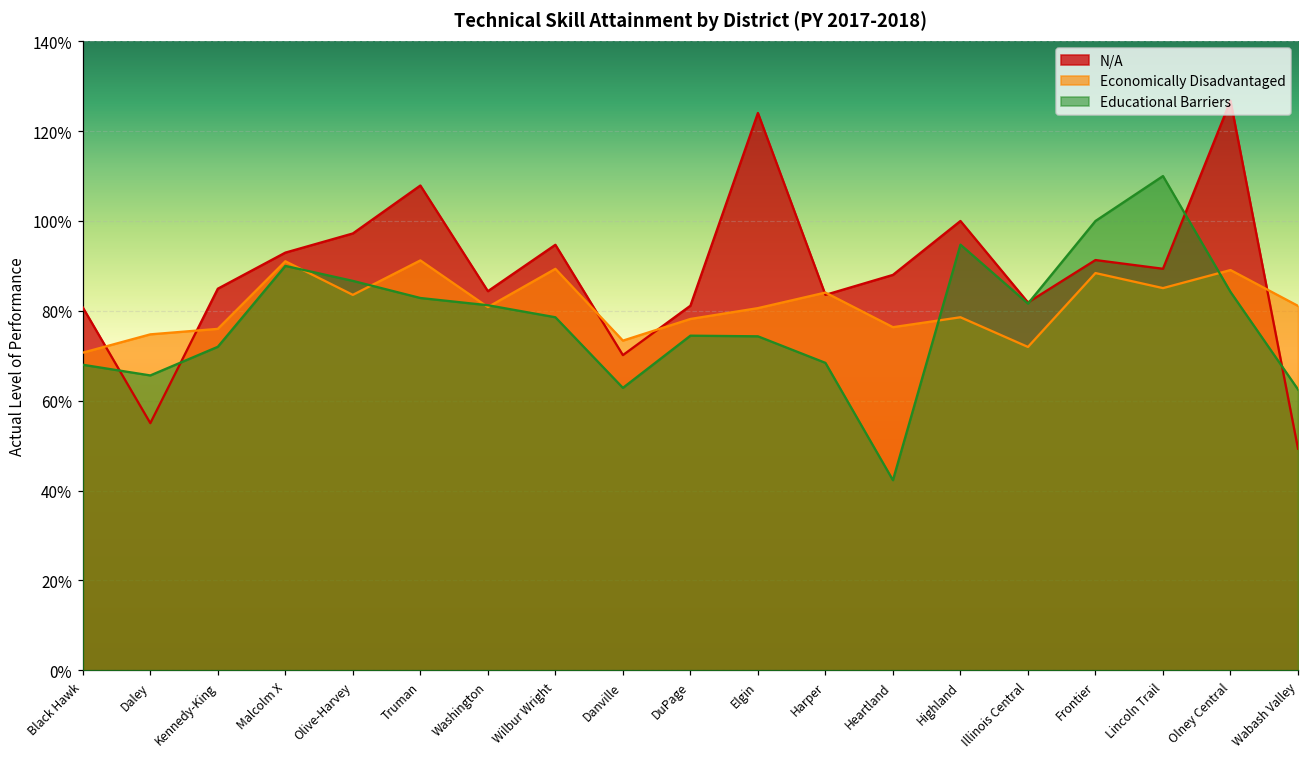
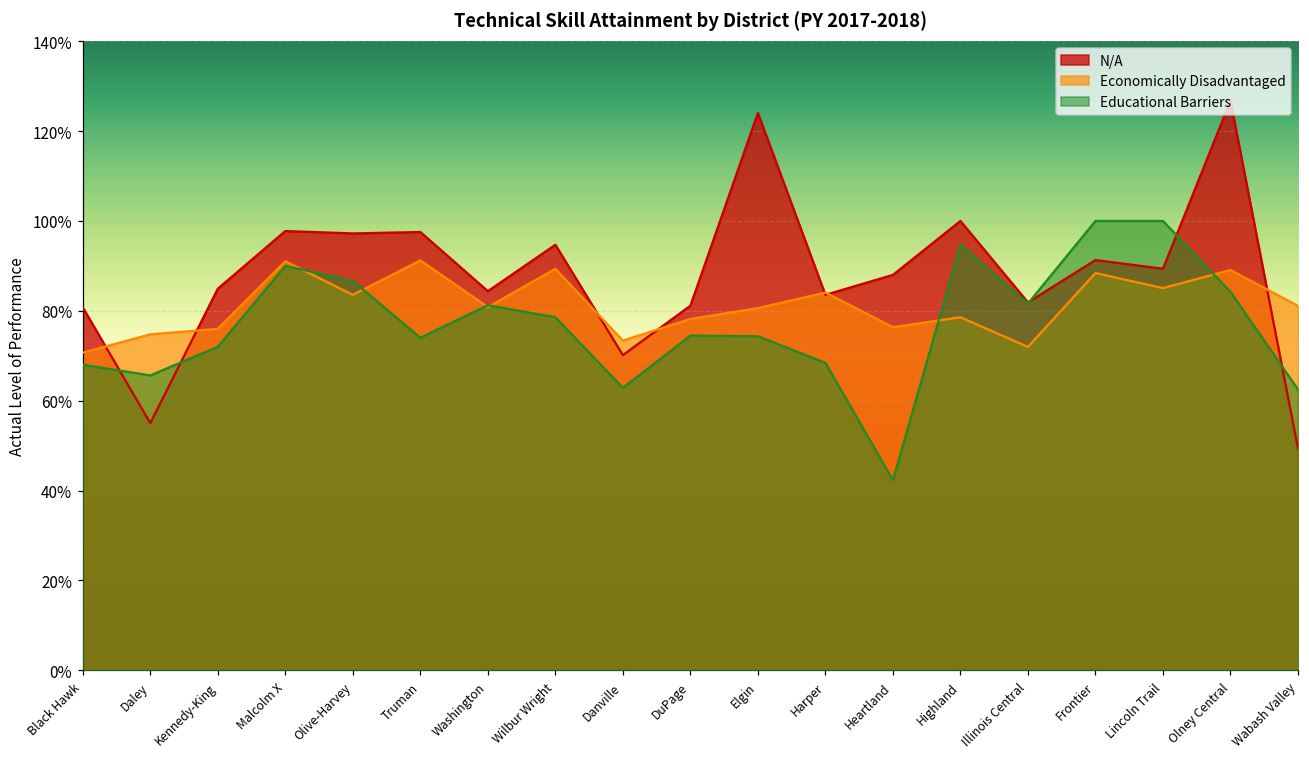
N/A, Malcolm X: 93% -> 98%
N/A, Truman: 108% -> 98%
Educational Barriers, Truman: 83% -> 74%
Educational Barriers, Lincoln Trail: 110% -> 100%
